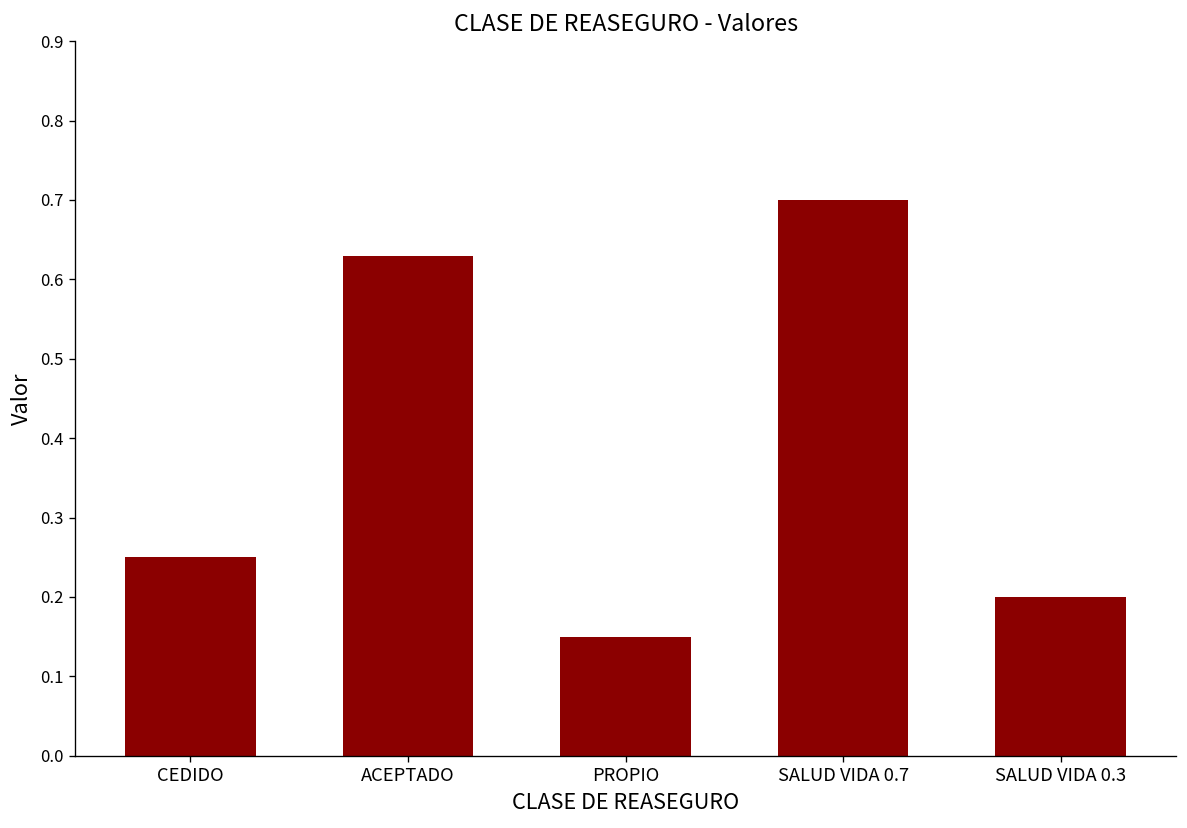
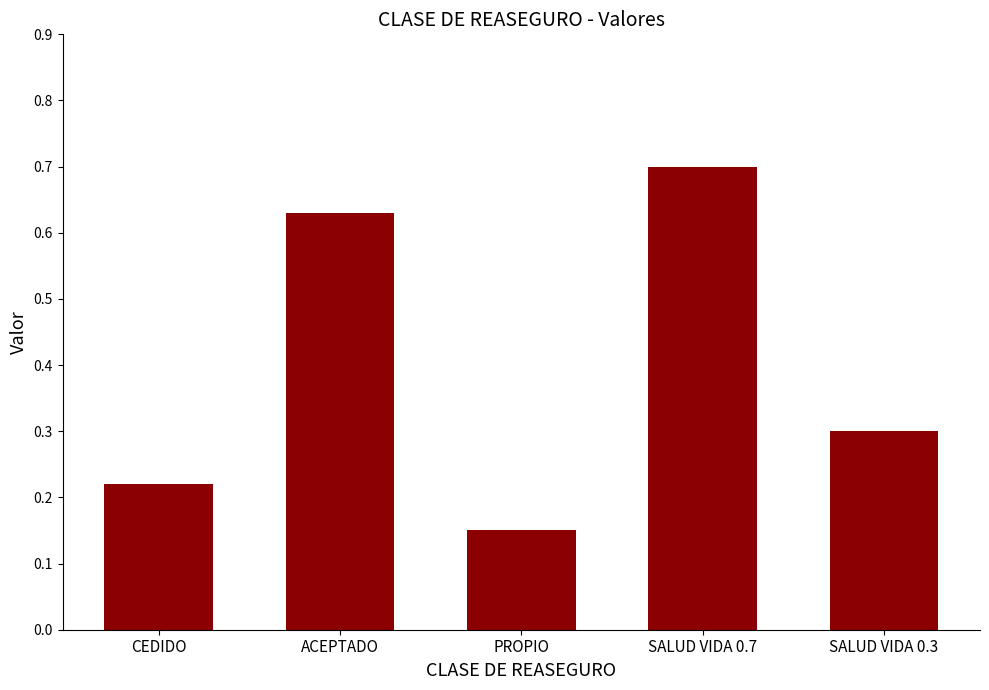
CEDIDO: 0.25 -> 0.22
SALUD VIDA 0.3: 0.2 -> 0.3
